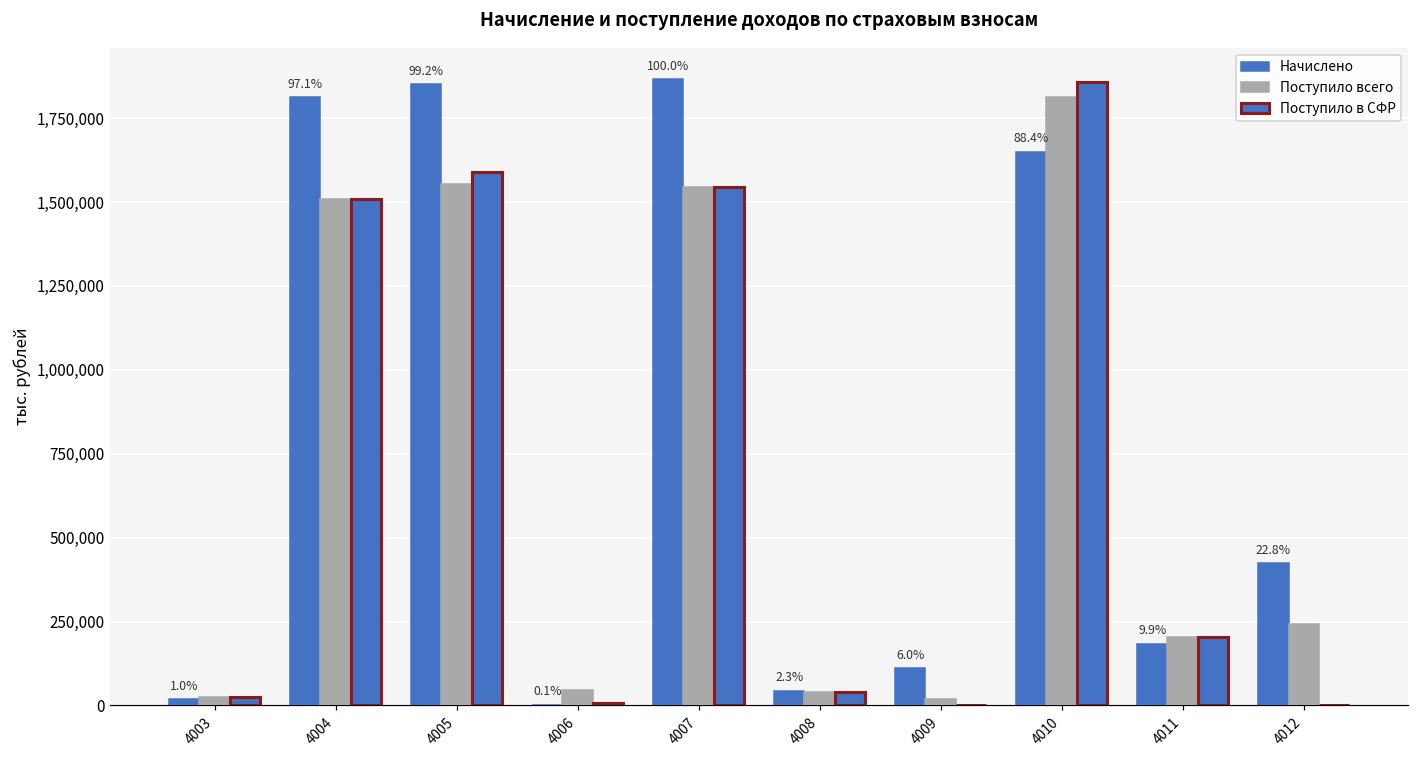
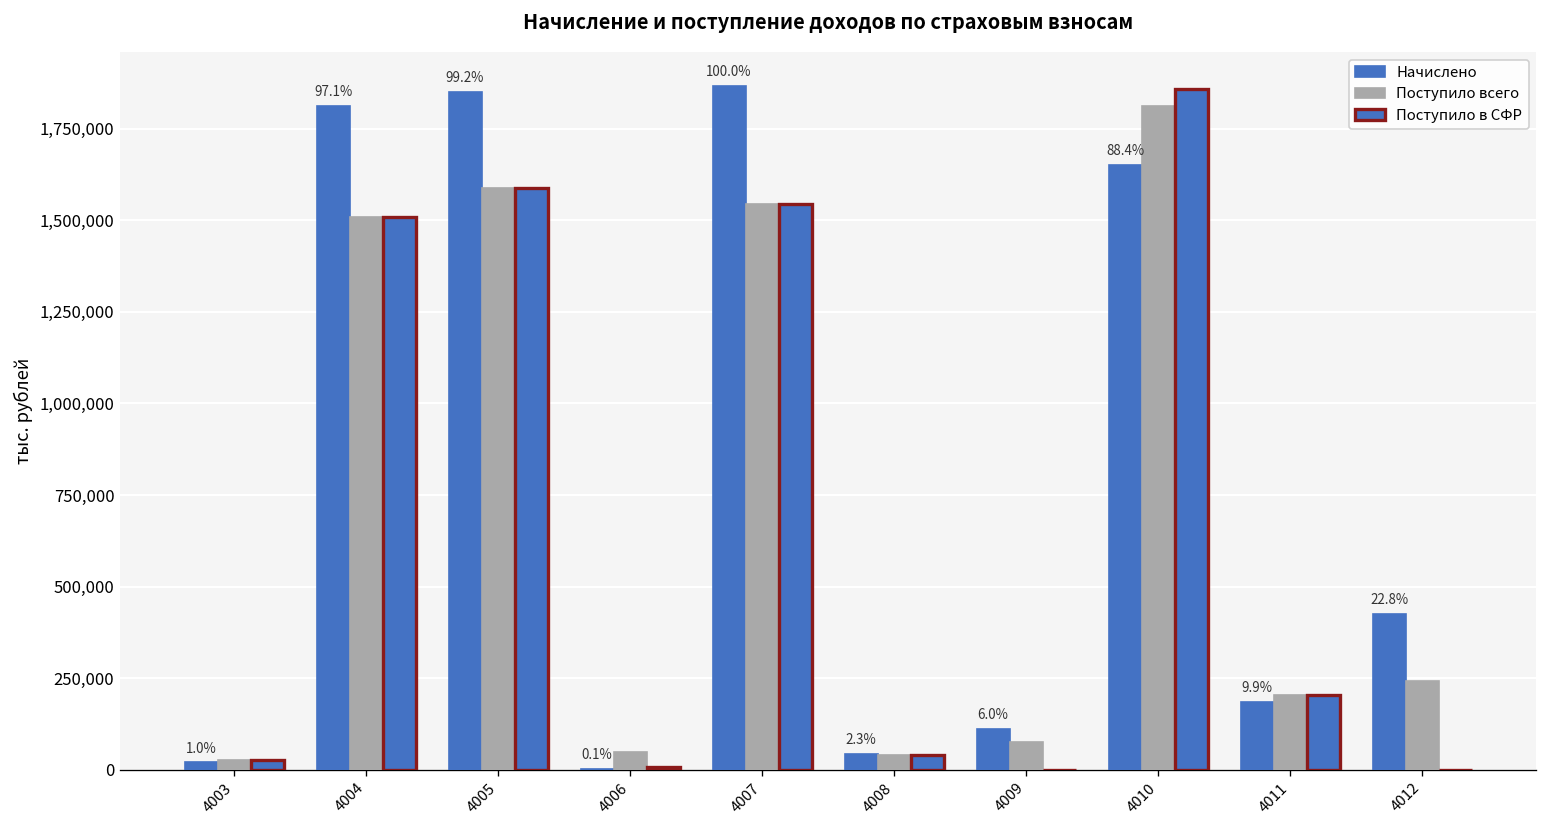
Поступило всего, 4005: 1,550,000 -> 1,590,000
Поступило всего, 4009: 20,000 -> 80,000
